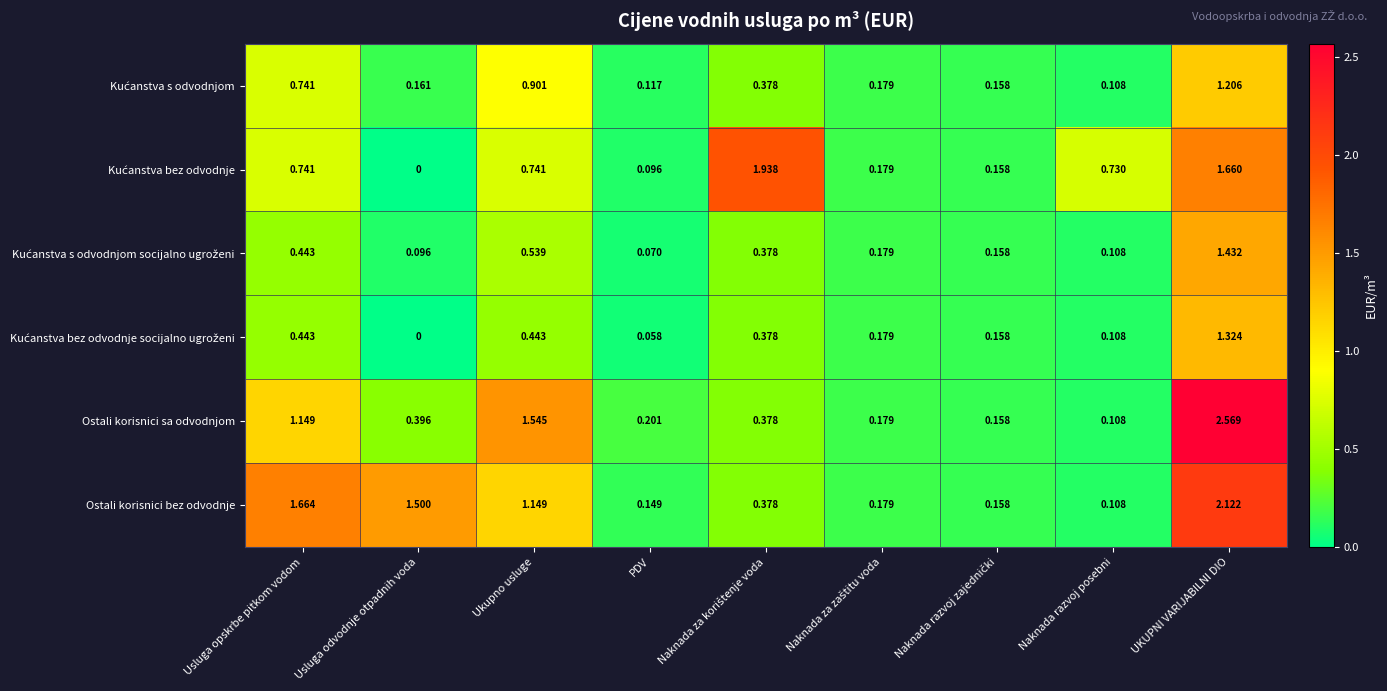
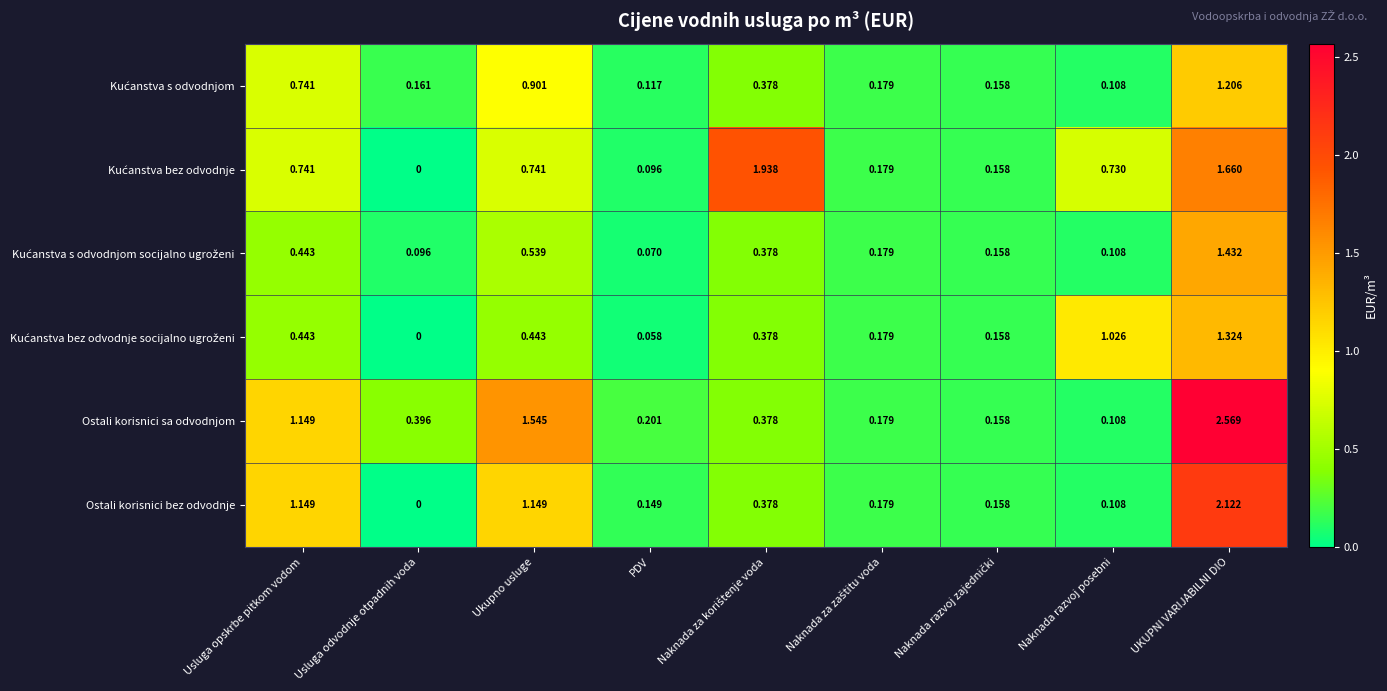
Kućanstva bez odvodnje socijalno ugroženi, Naknada razvoj posebni: 0.108 -> 1.026
Ostali korisnici bez odvodnje, Usluga opskrbe pitkom vodom: 1.664 -> 1.149
Ostali korisnici bez odvodnje, Usluga odvodnje otpadnih voda: 1.500 -> 0
